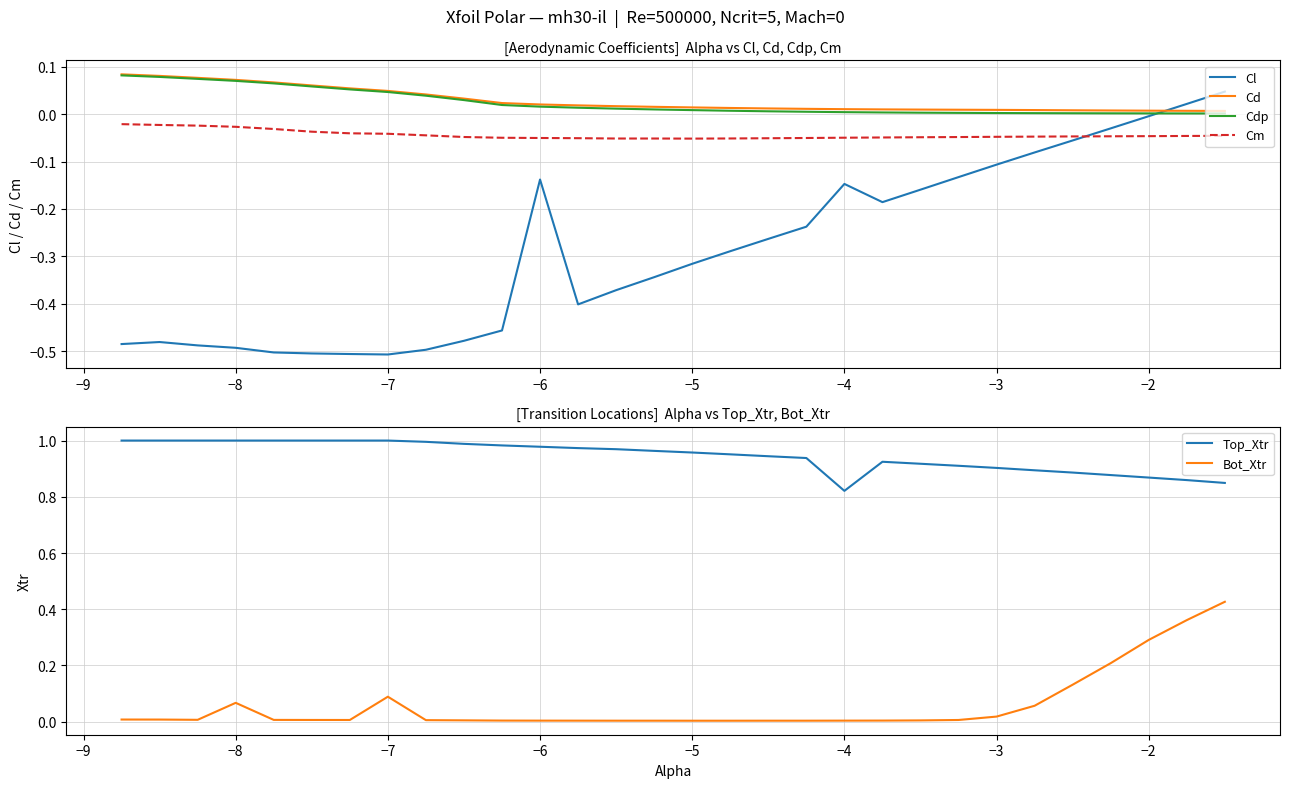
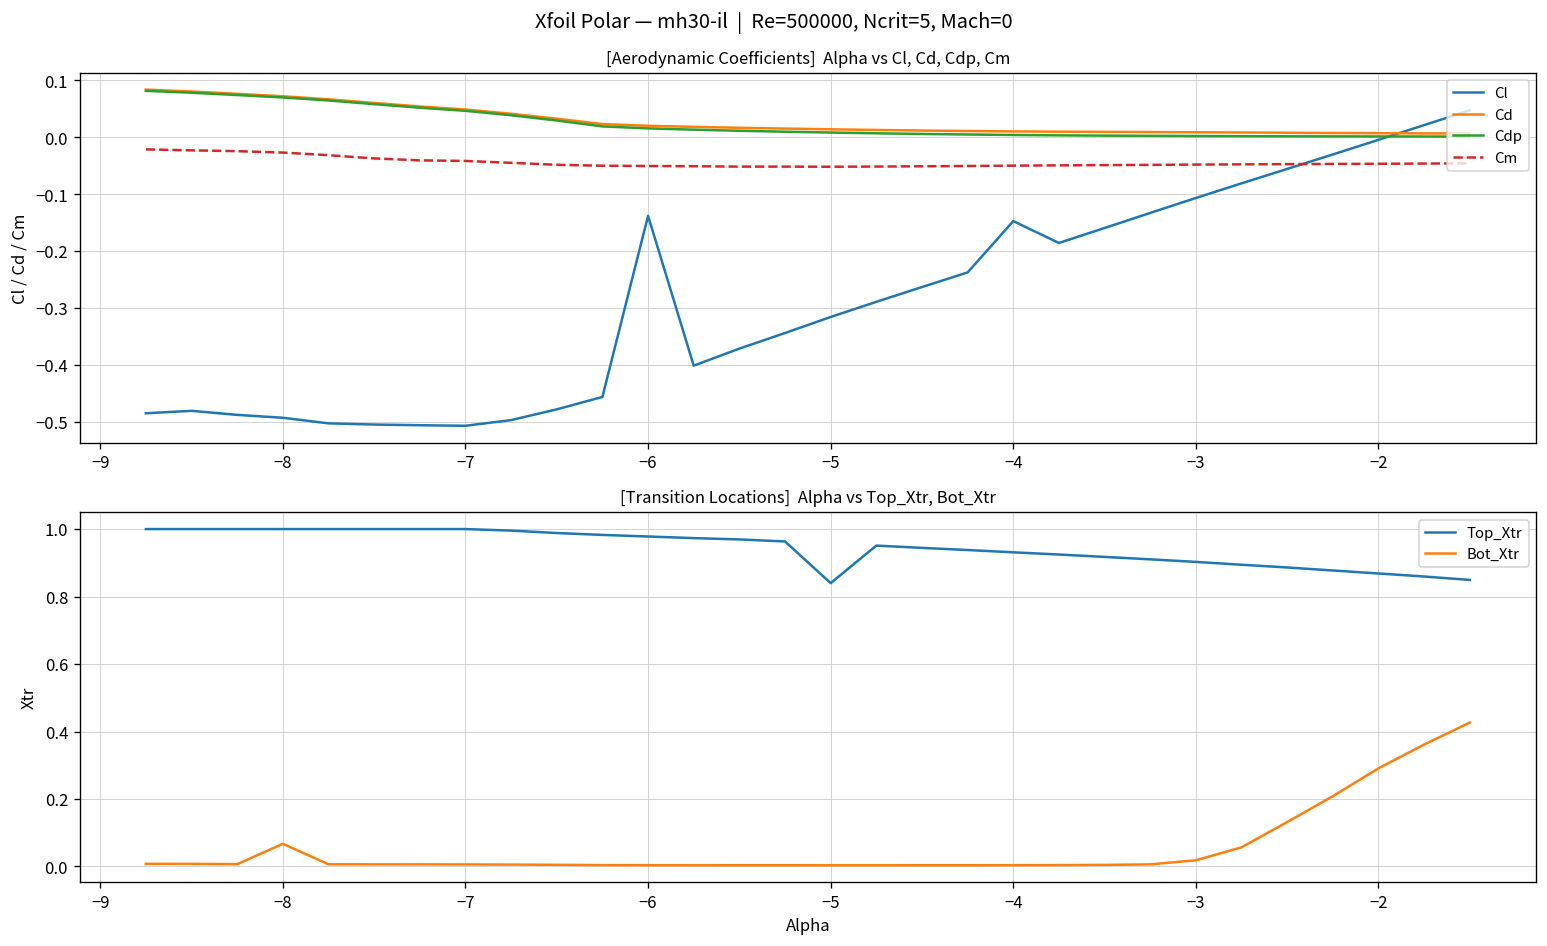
[Transition Locations] Alpha vs Top_Xtr, Bot_Xtr, Bot_Xtr, −7: 0.09 -> 0.01
[Transition Locations] Alpha vs Top_Xtr, Bot_Xtr, Top_Xtr, −5: 0.96 -> 0.84
[Transition Locations] Alpha vs Top_Xtr, Bot_Xtr, Top_Xtr, −4: 0.82 -> 0.93
